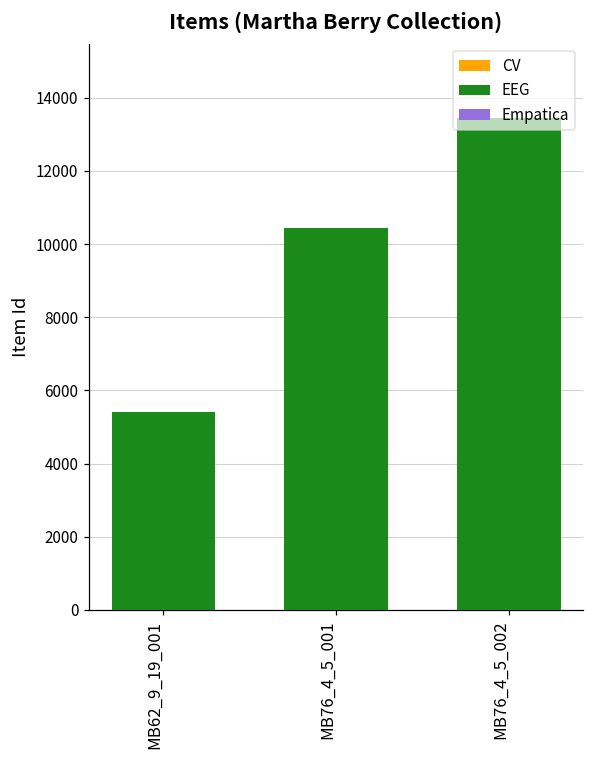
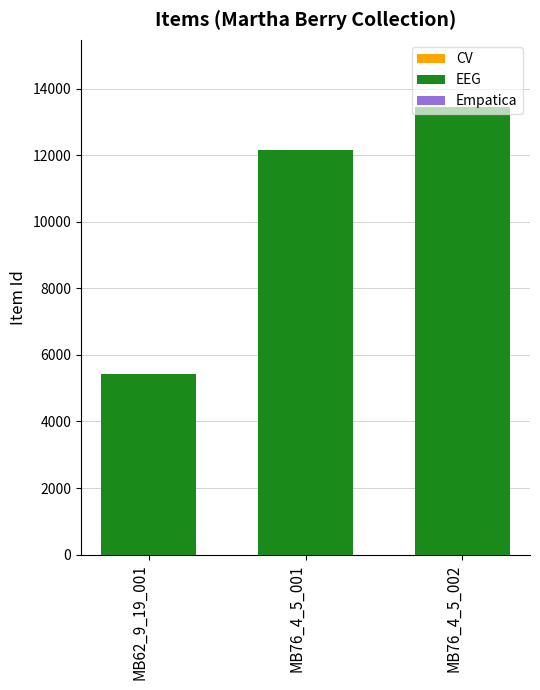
MB76_4_5_001: 10400 -> 12200
